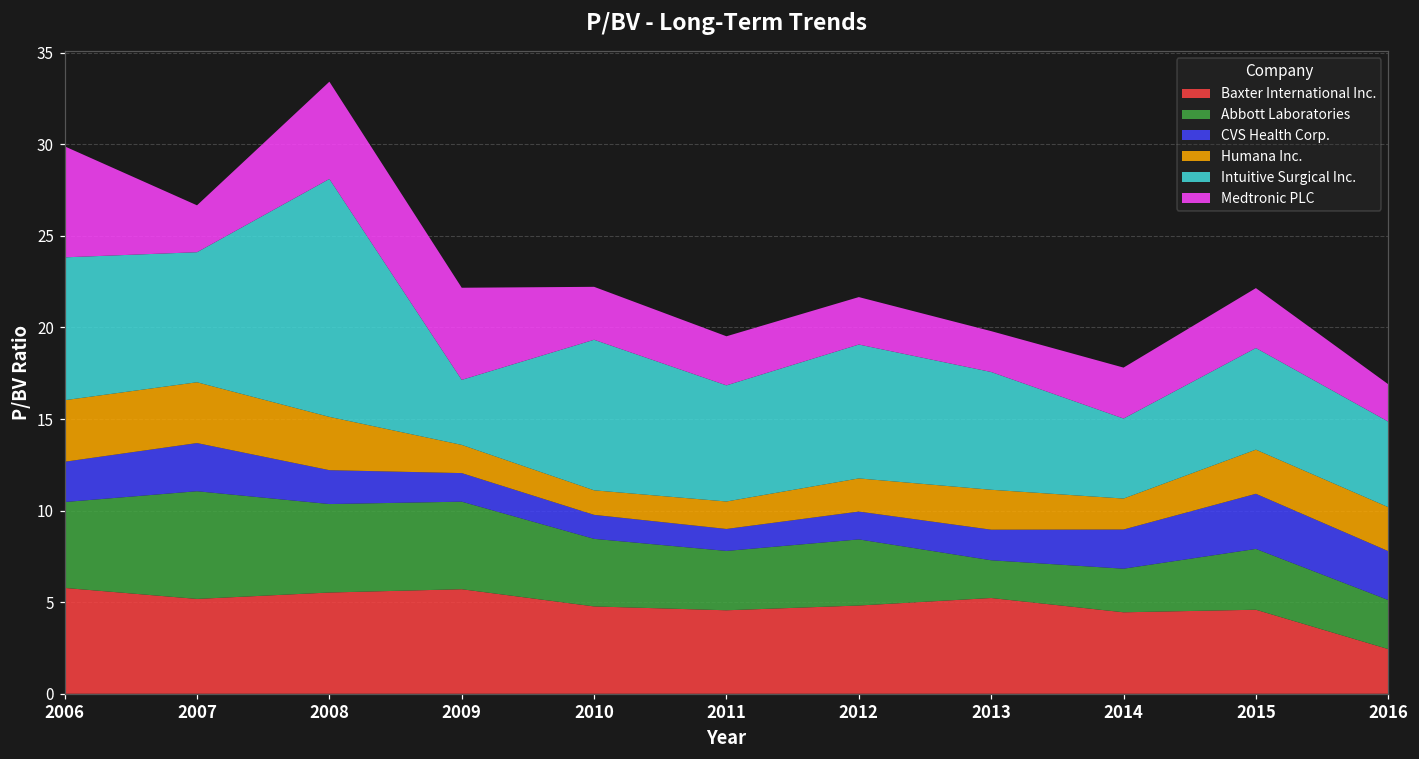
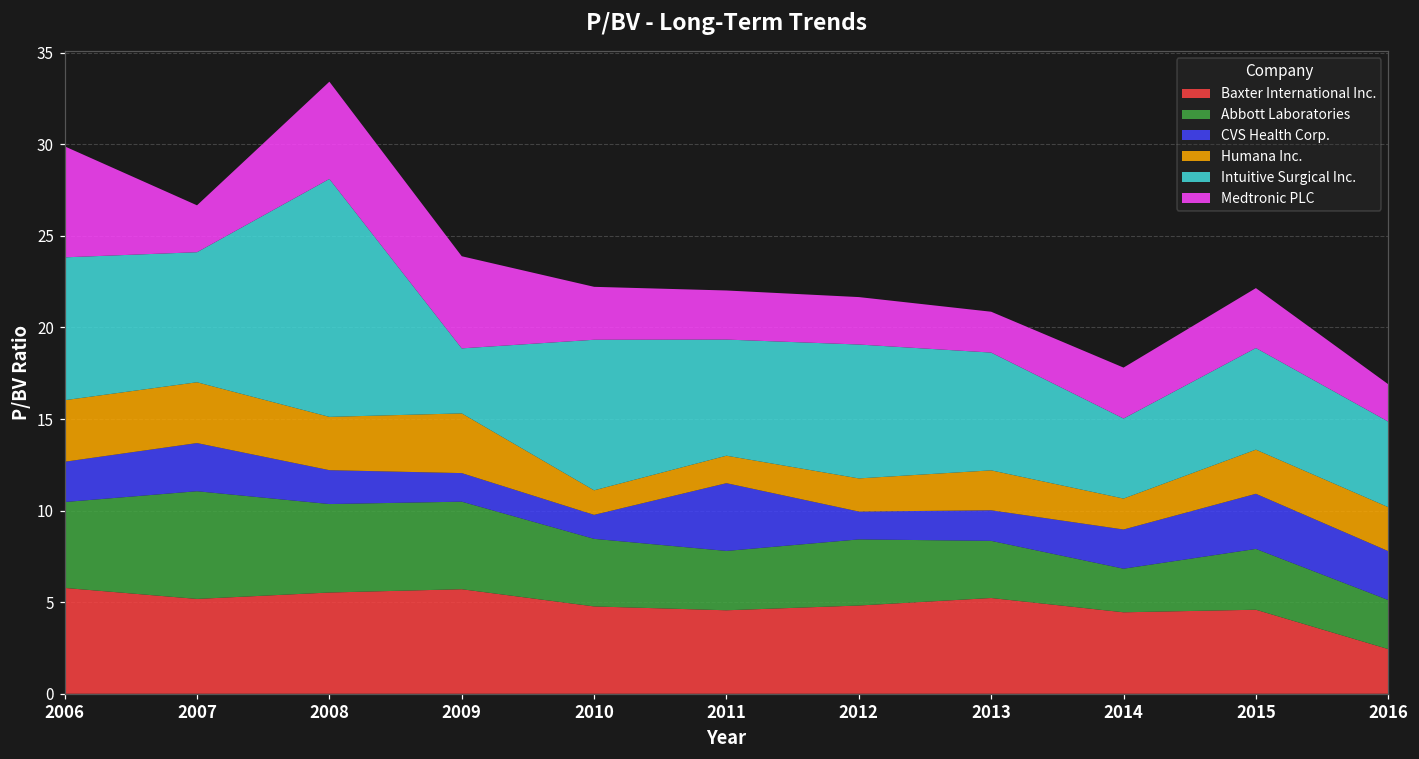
Humana Inc., 2009: 1.5 -> 3.3
CVS Health Corp., 2011: 1.2 -> 3.7
Abbott Laboratories, 2013: 2.1 -> 3.1
